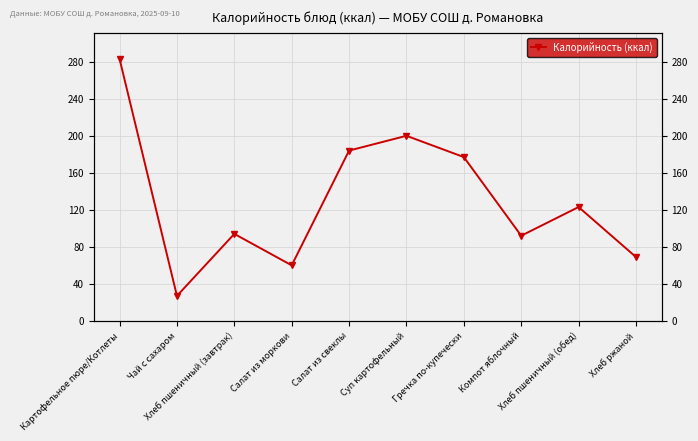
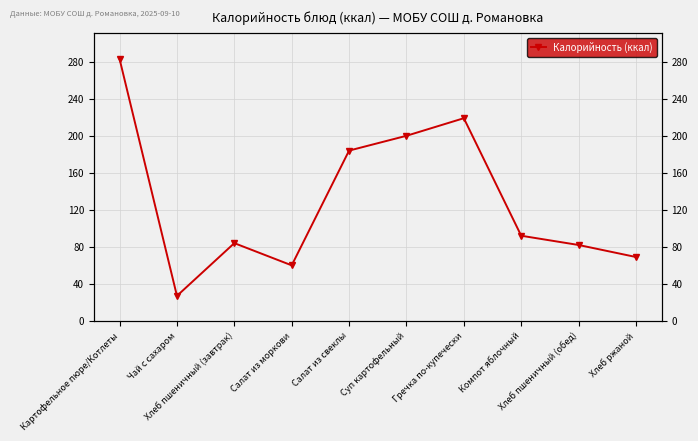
Хлеб пшеничный (завтрак): 90 -> 80
Гречка по-купечески: 180 -> 220
Хлеб пшеничный (обед): 120 -> 80
